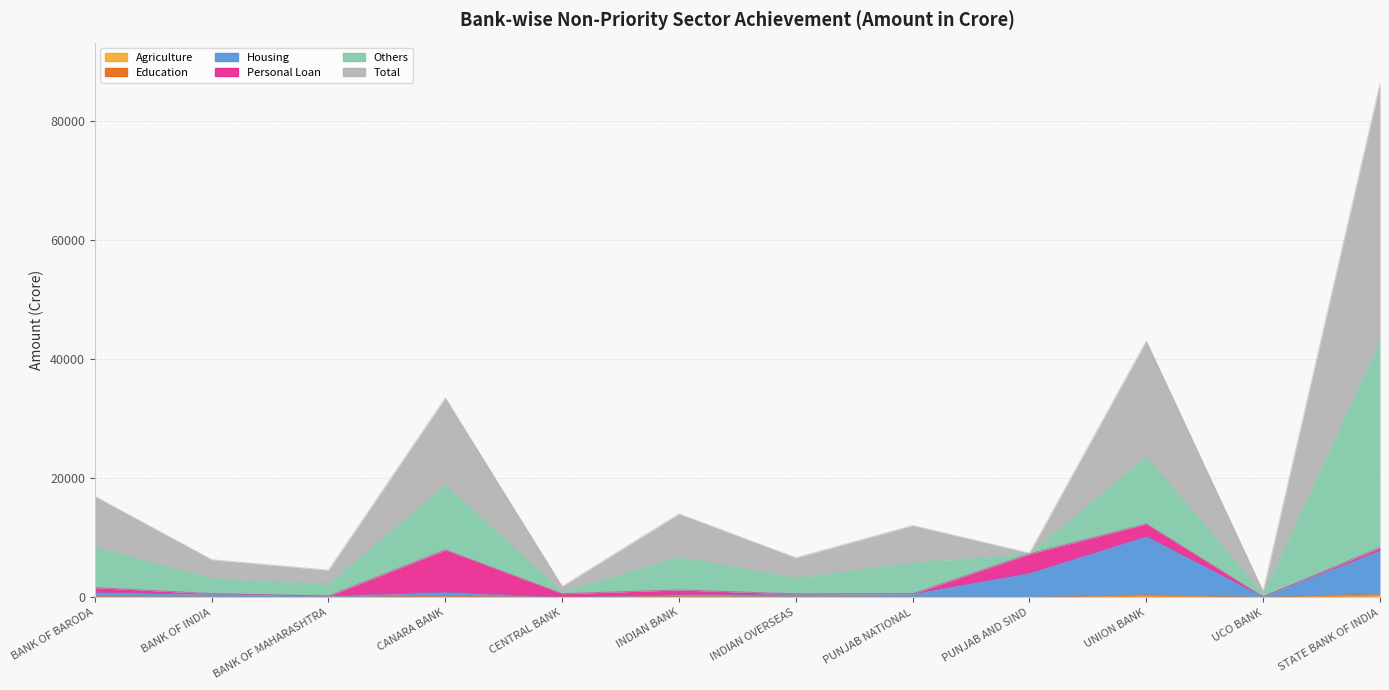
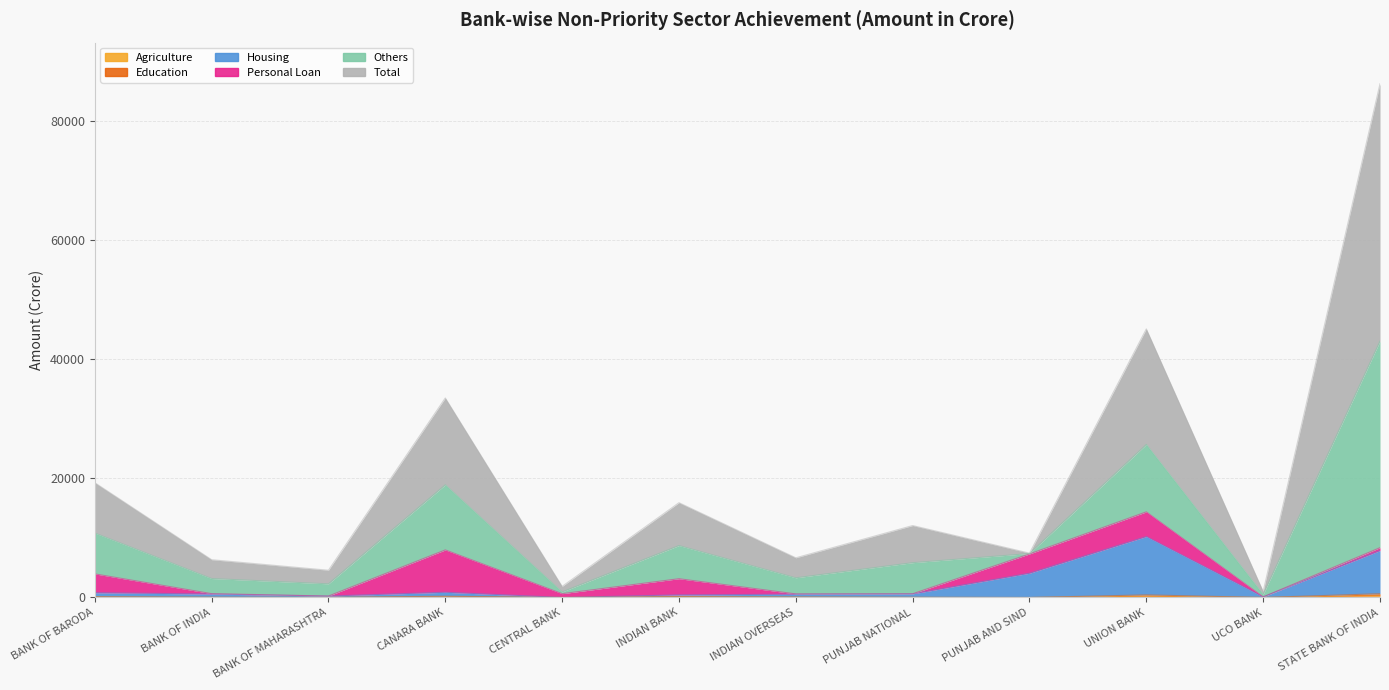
Personal Loan, BANK OF BARODA: 1000 -> 3000
Personal Loan, INDIAN BANK: 1000 -> 3000
Personal Loan, UNION BANK: 2000 -> 4000
